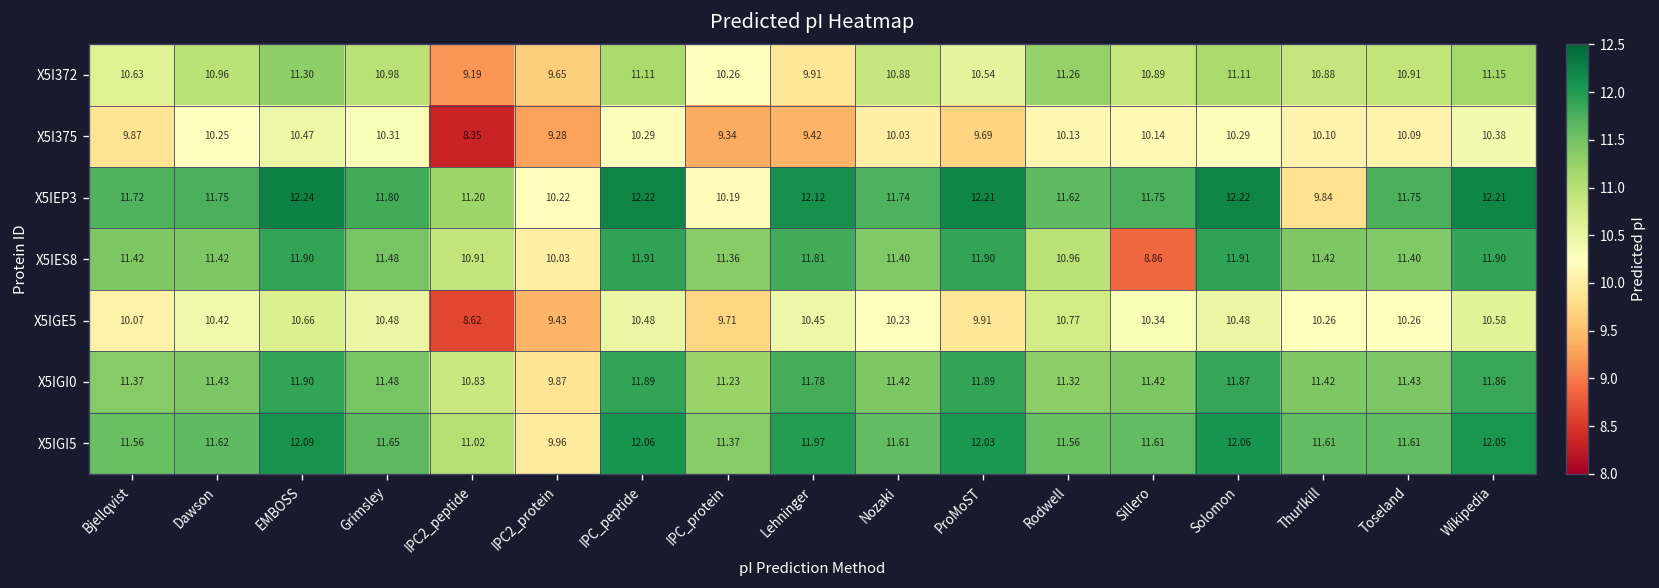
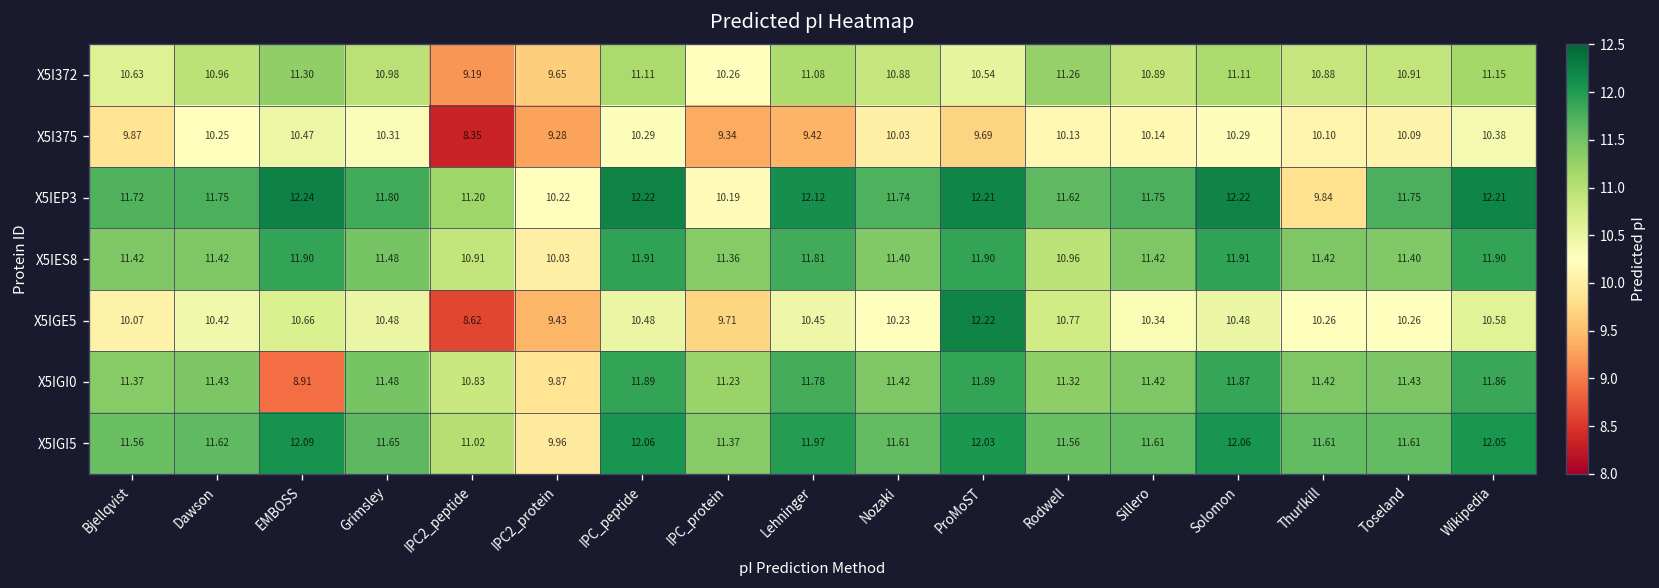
X5I372, Lehninger: 9.91 -> 11.08
X5IES8, Sillero: 8.86 -> 11.42
X5IGE5, ProMoST: 9.91 -> 12.22
X5IGI0, EMBOSS: 11.90 -> 8.91
